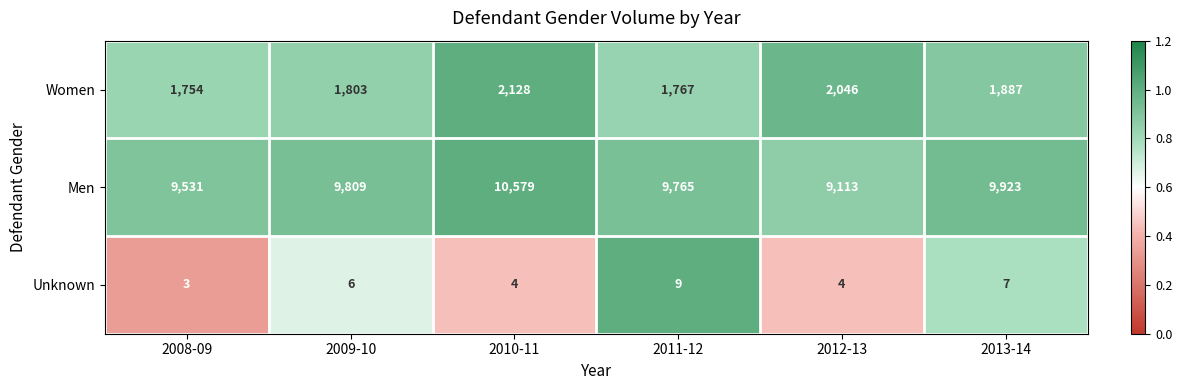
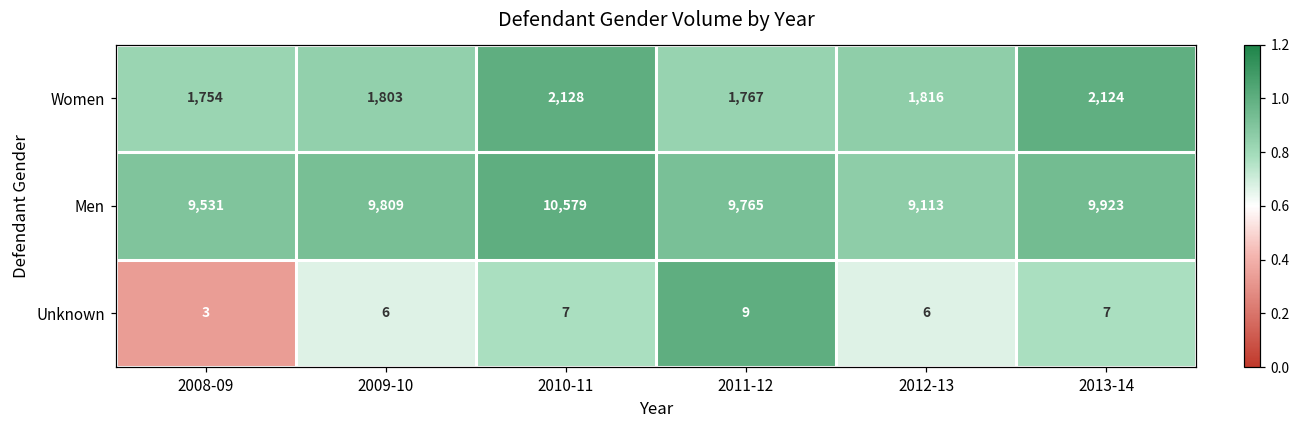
Women, 2012-13: 2,046 -> 1,816
Women, 2013-14: 1,887 -> 2,124
Unknown, 2010-11: 4 -> 7
Unknown, 2012-13: 4 -> 6
